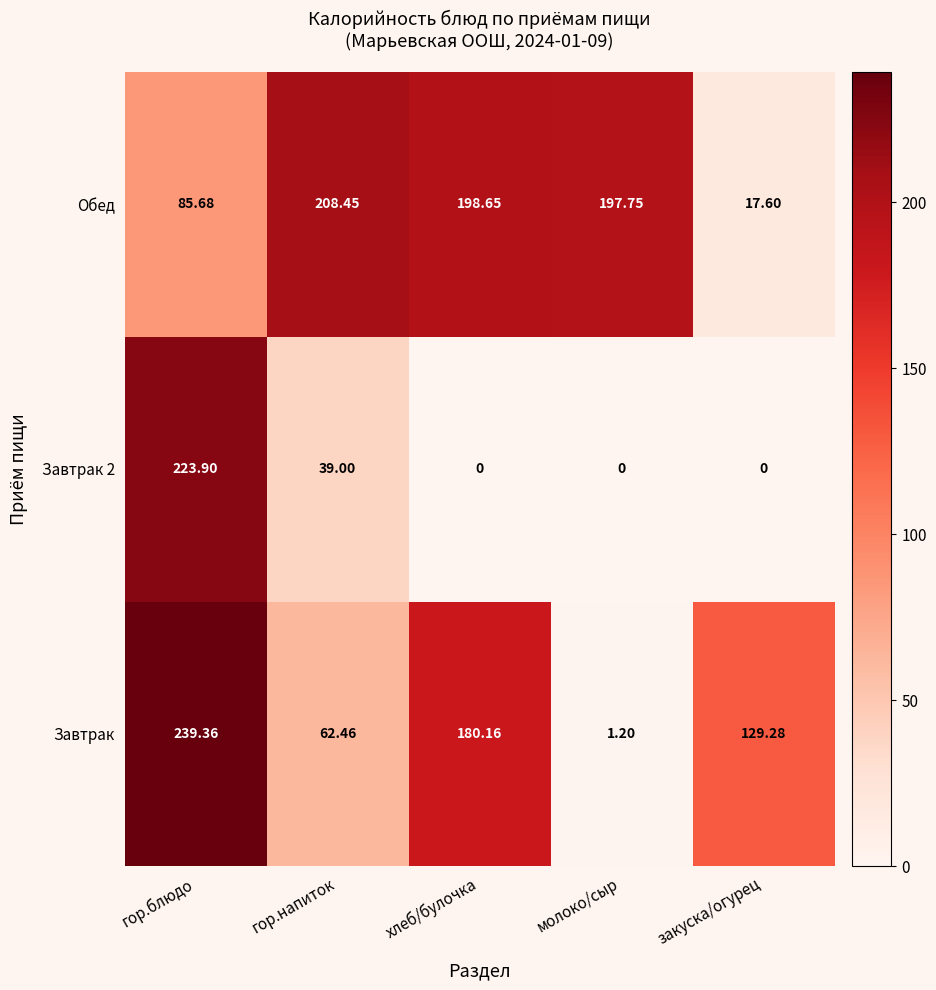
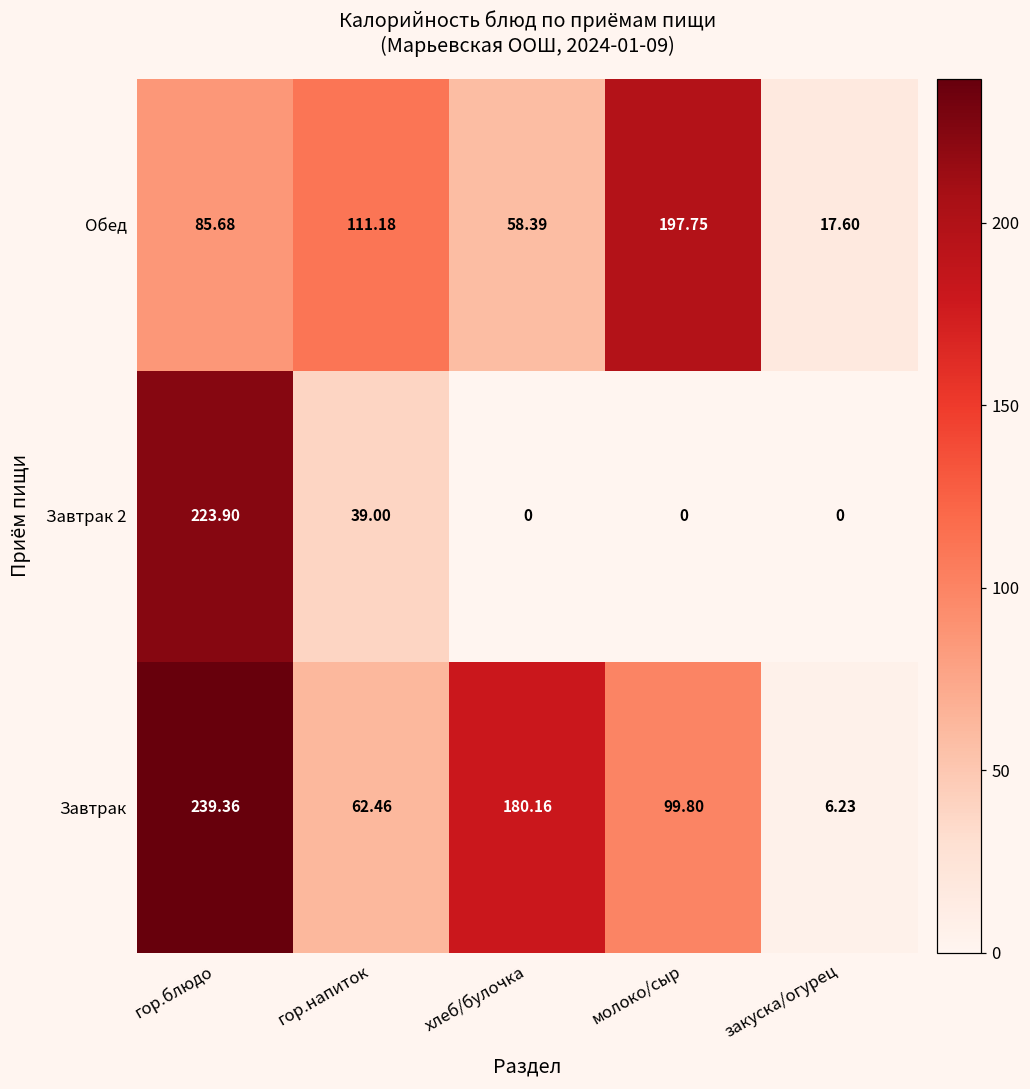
Обед, гор.напиток: 208.45 -> 111.18
Обед, хлеб/булочка: 198.65 -> 58.39
Завтрак, молоко/сыр: 1.20 -> 99.80
Завтрак, закуска/огурец: 129.28 -> 6.23
